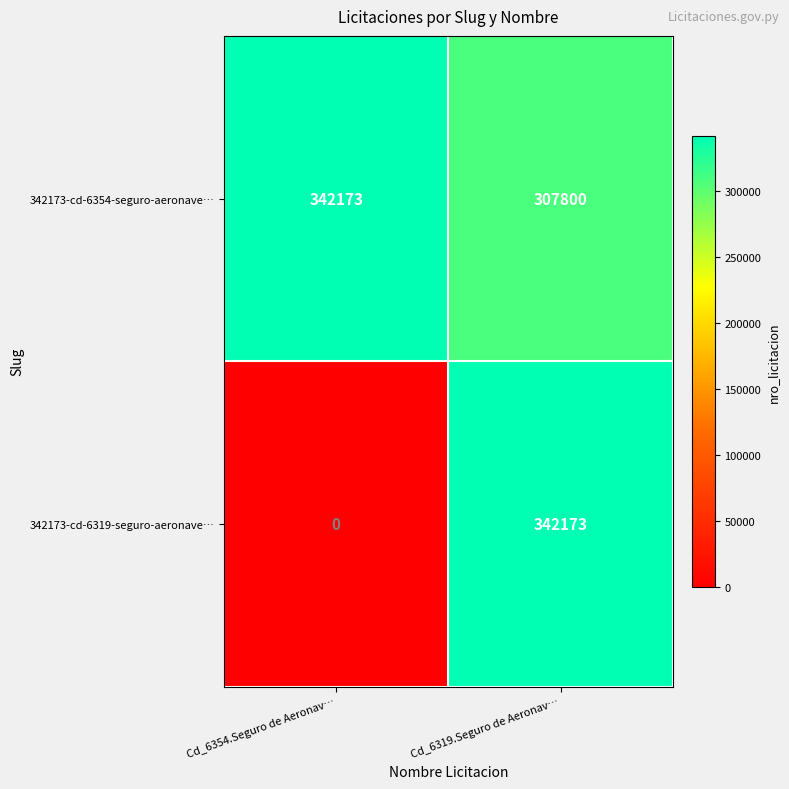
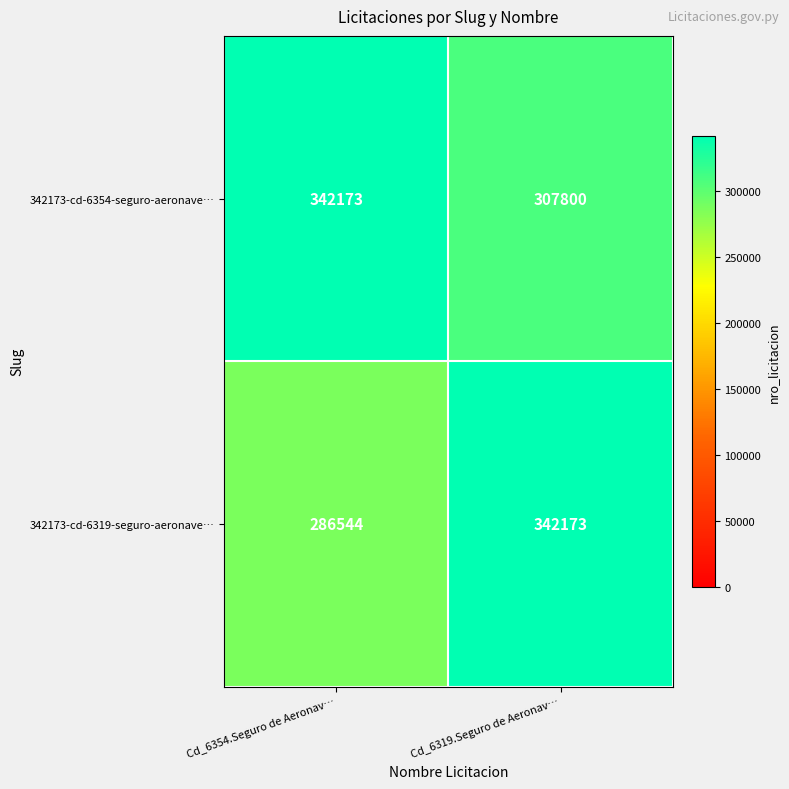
342173-cd-6319-seguro-aeronave…, Cd_6354.Seguro de Aeronav…: 0 -> 286544
